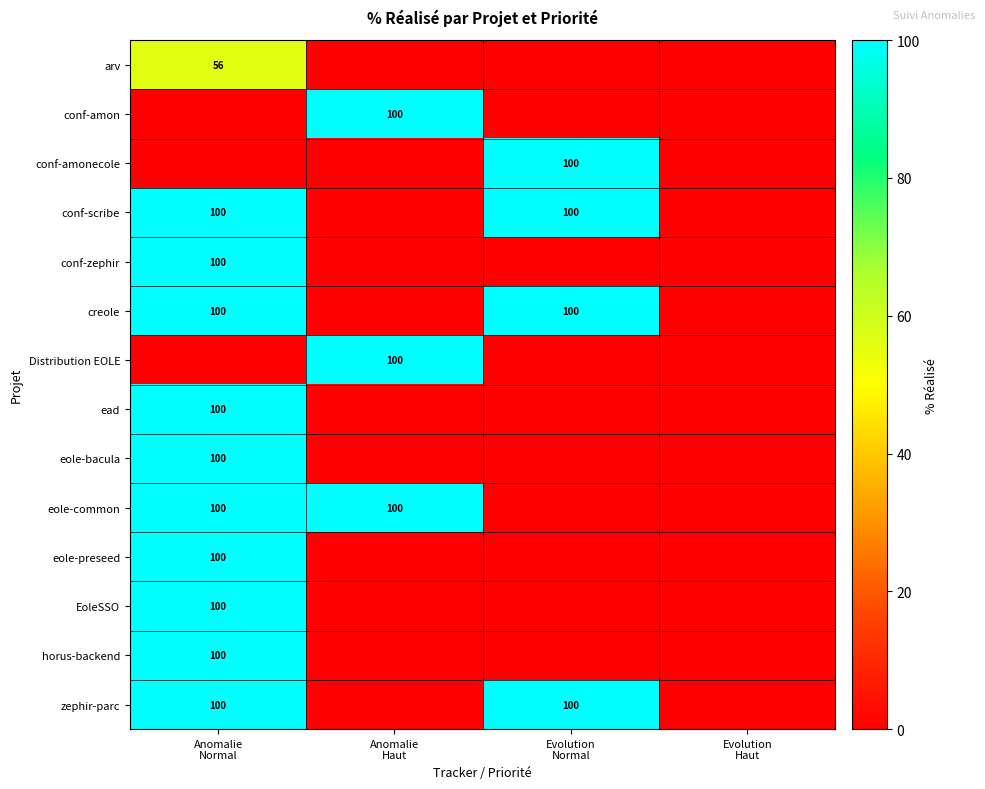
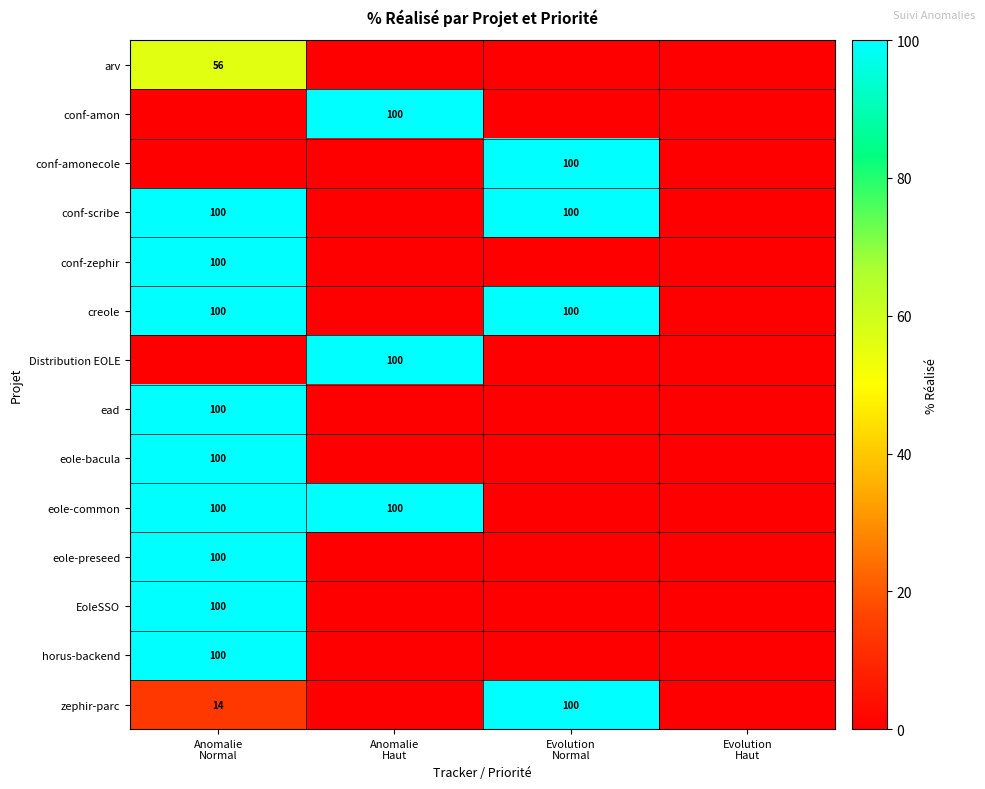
zephir-parc, Anomalie Normal: 100 -> 14
